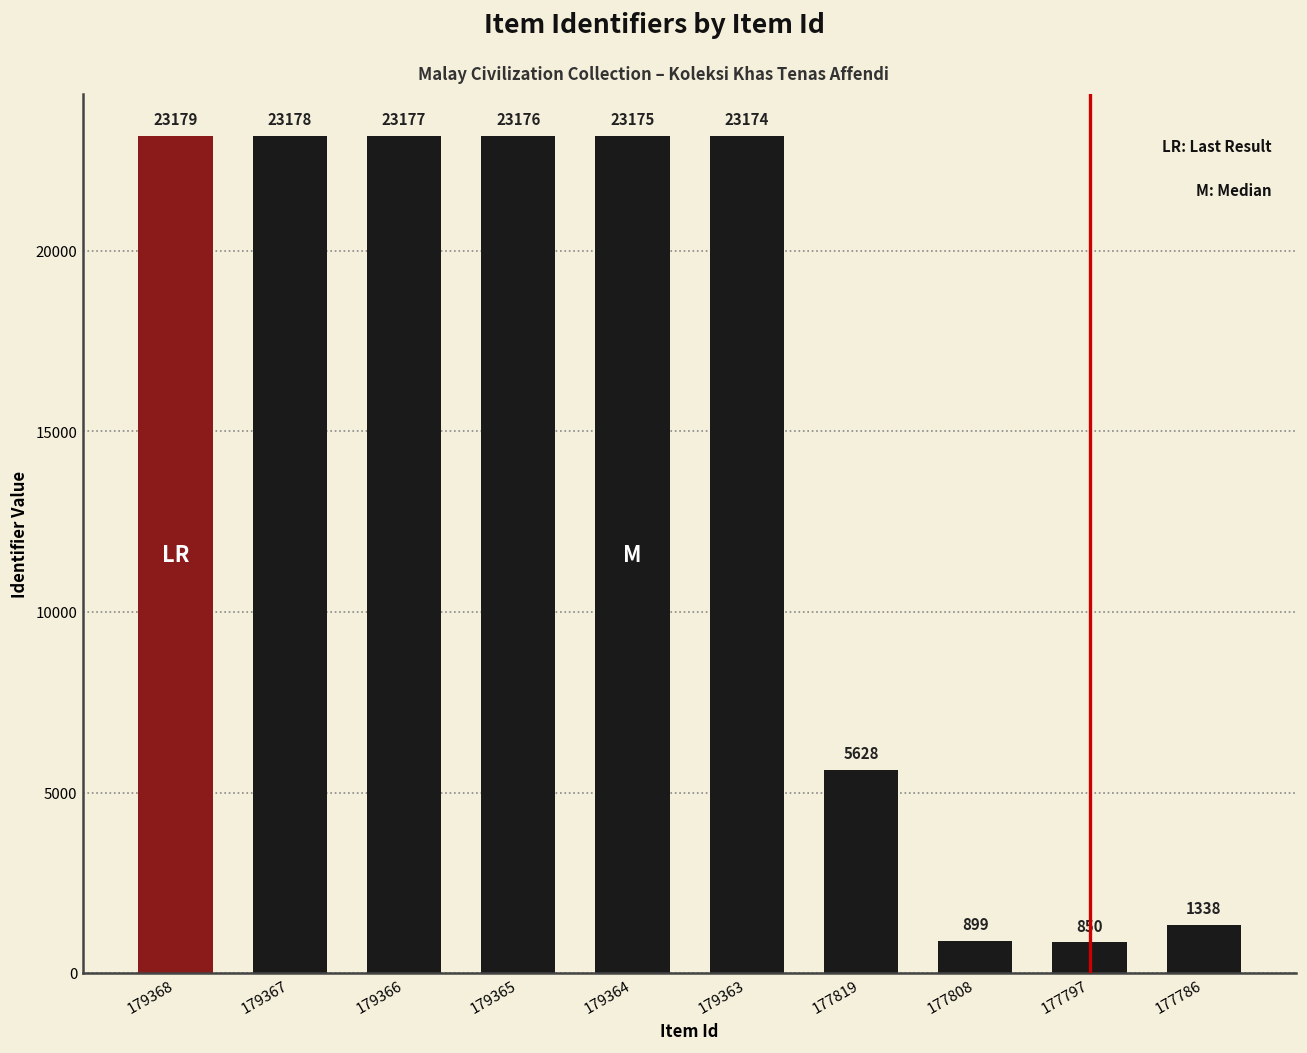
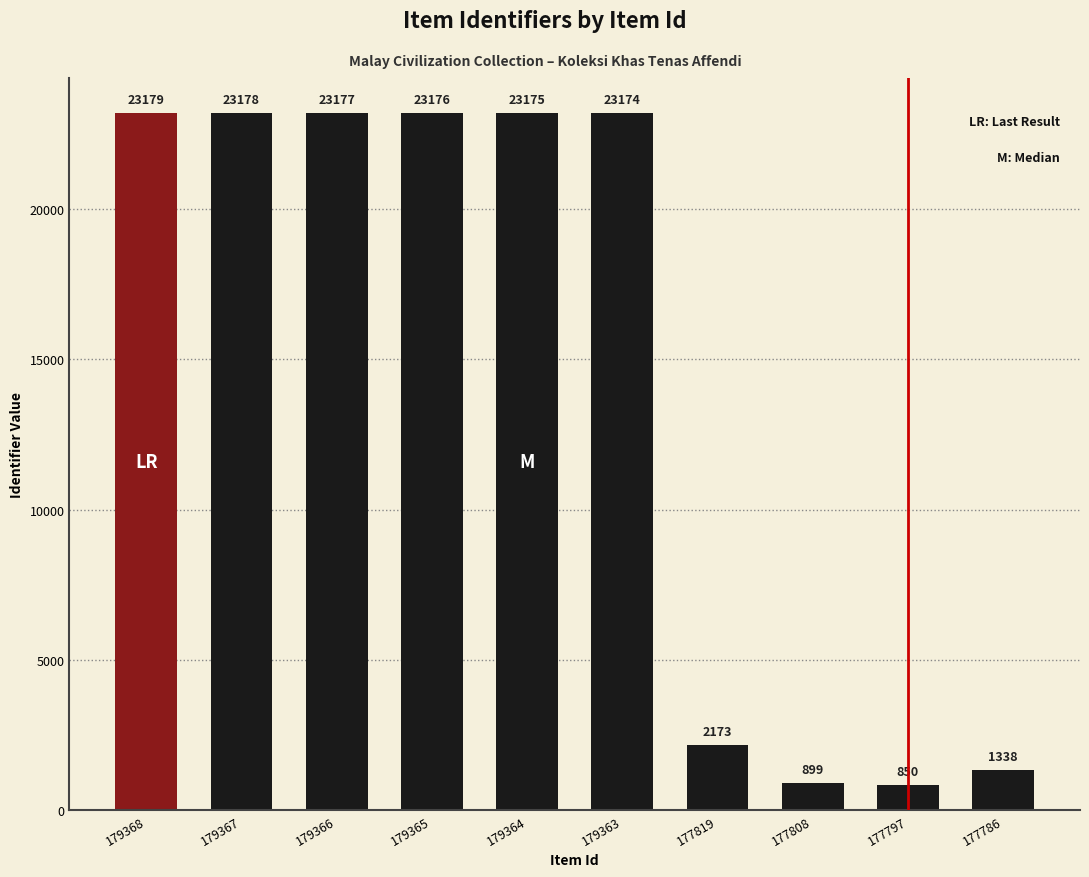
177819: 5628 -> 2173
